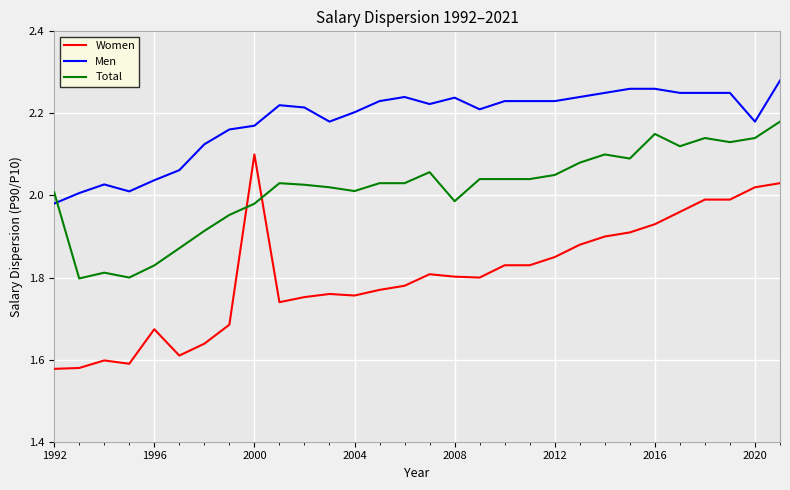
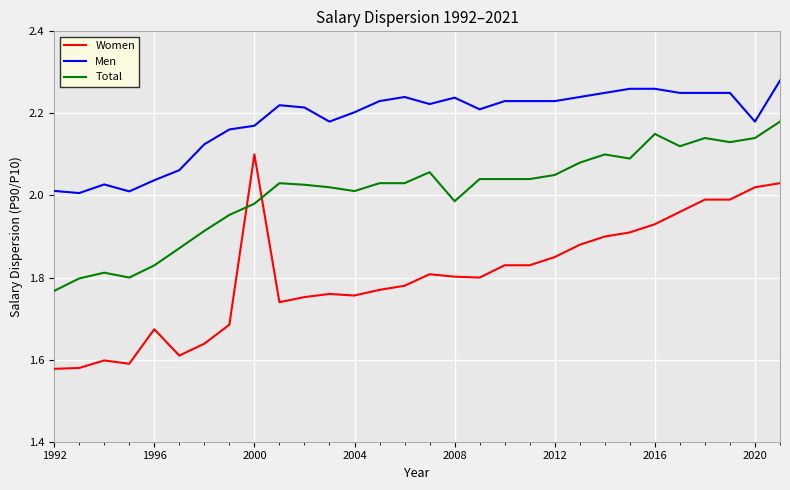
Men, 1992: 1.98 -> 2.01
Total, 1992: 2.01 -> 1.77
